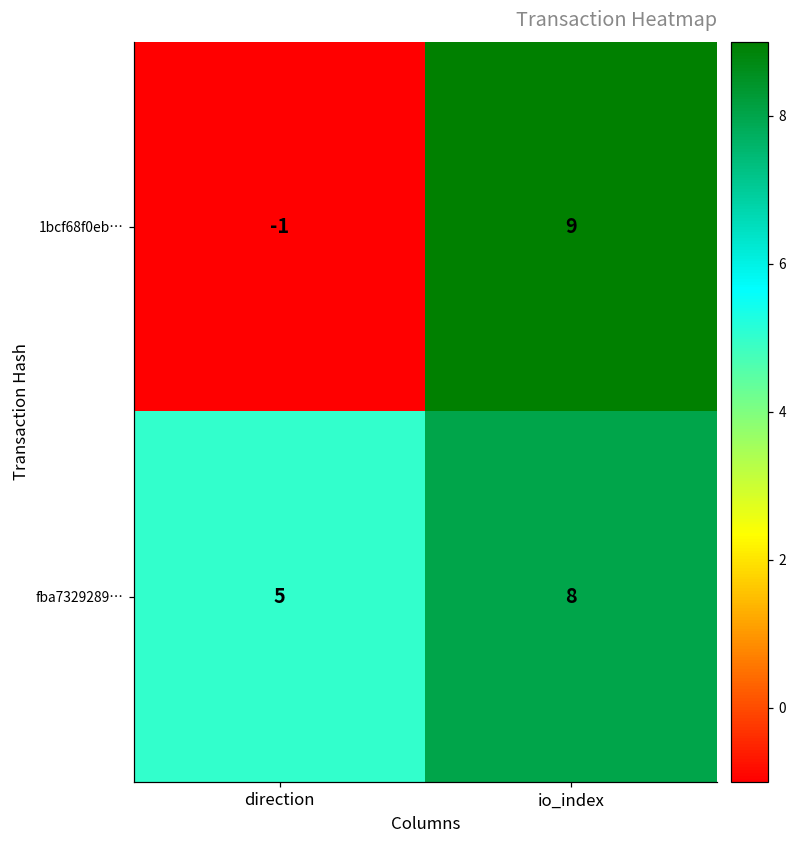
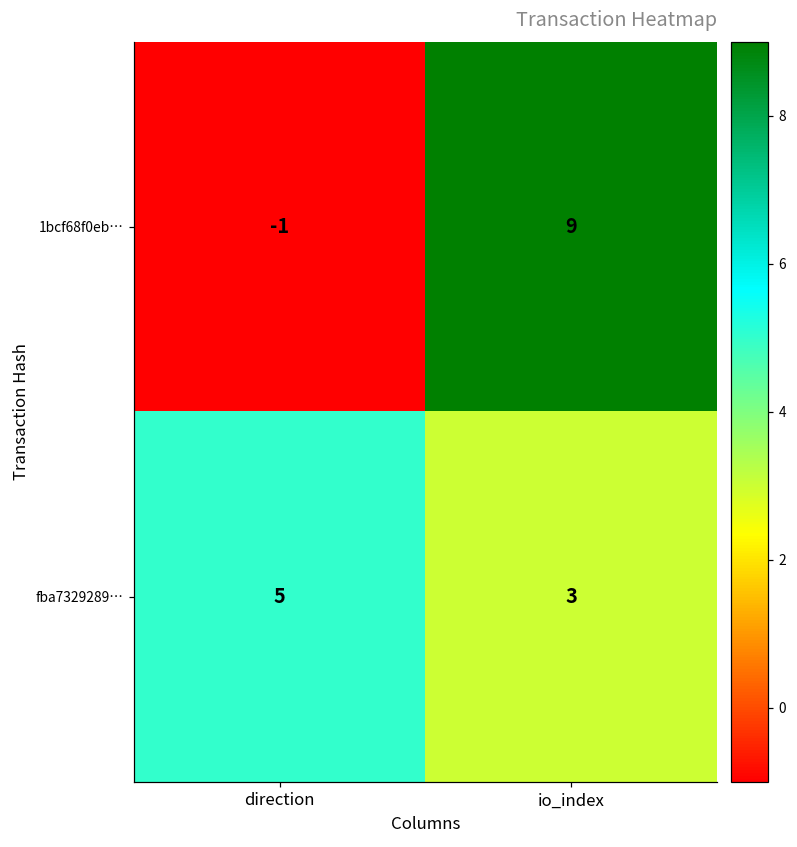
fba7329289…, io_index: 8 -> 3
